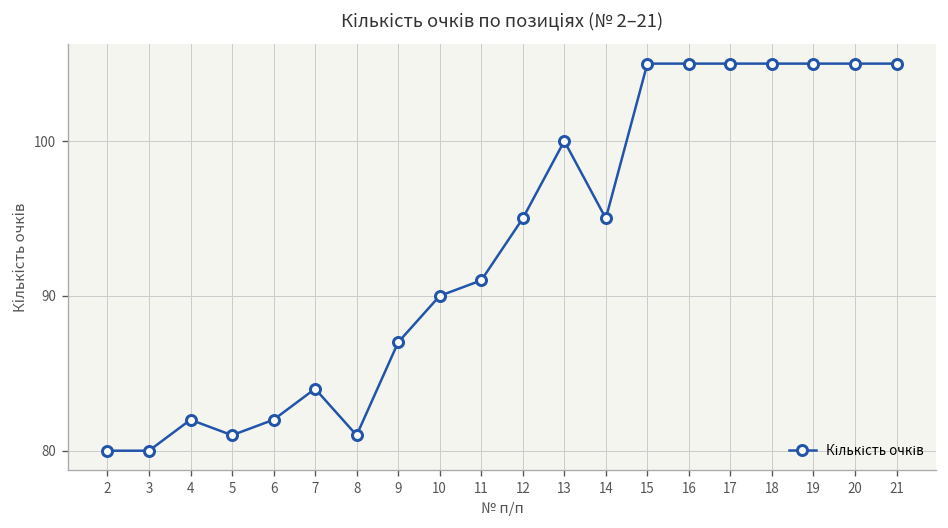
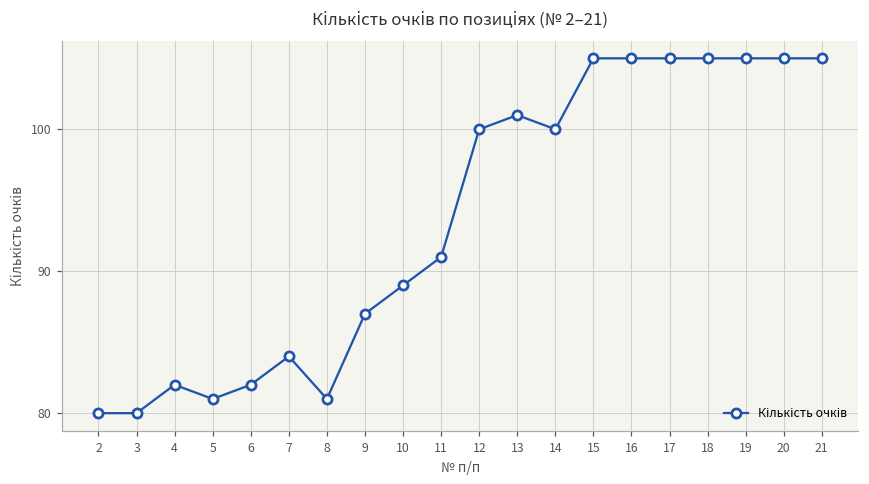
10: 90 -> 89
12: 95 -> 100
13: 100 -> 101
14: 95 -> 100
